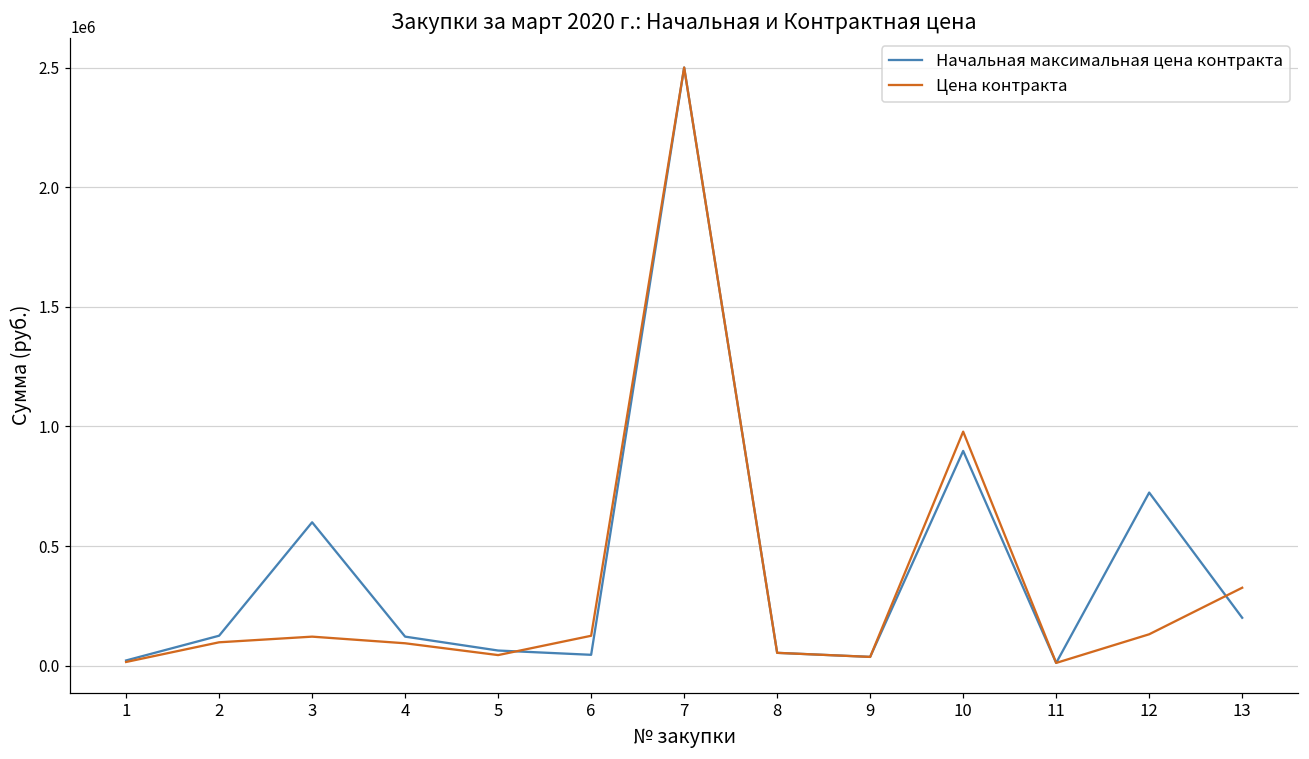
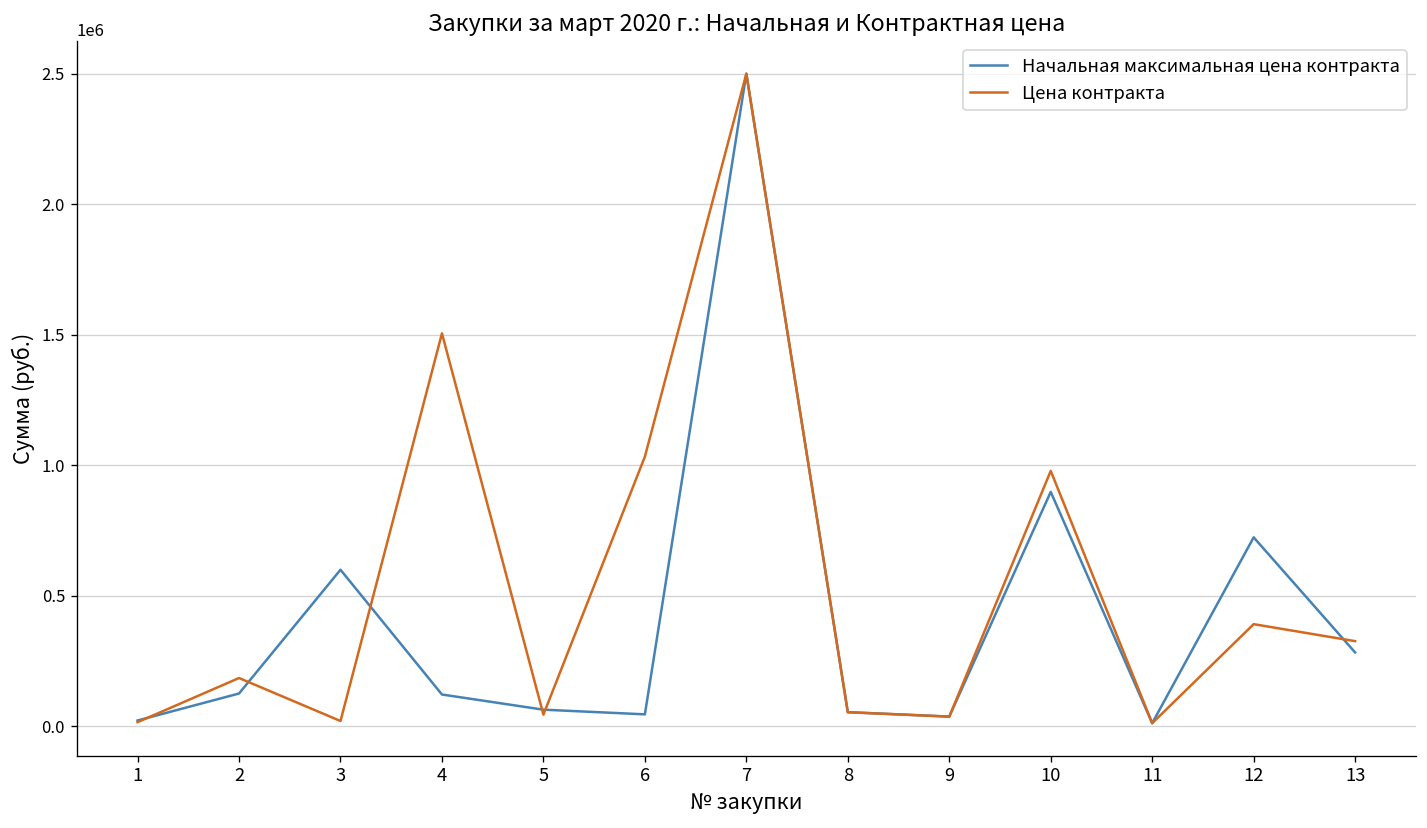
Цена контракта, 2: 100000 -> 180000
Цена контракта, 3: 120000 -> 20000
Цена контракта, 4: 90000 -> 1500000
Цена контракта, 6: 120000 -> 1030000
Цена контракта, 12: 130000 -> 390000
Начальная максимальная цена контракта, 13: 200000 -> 280000
